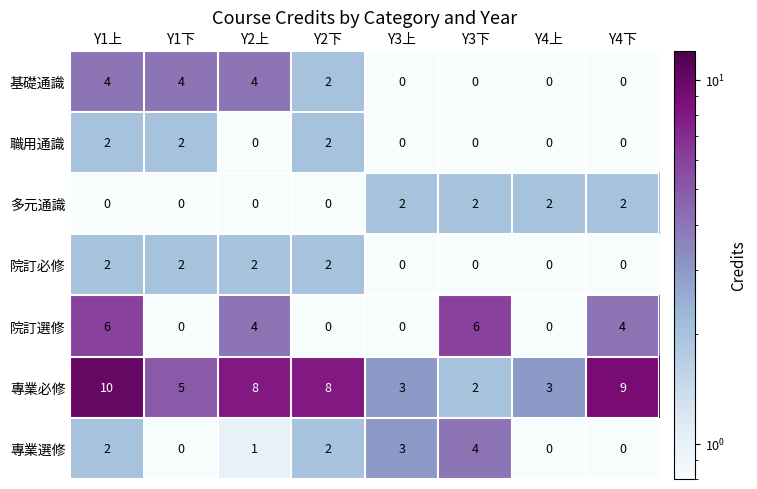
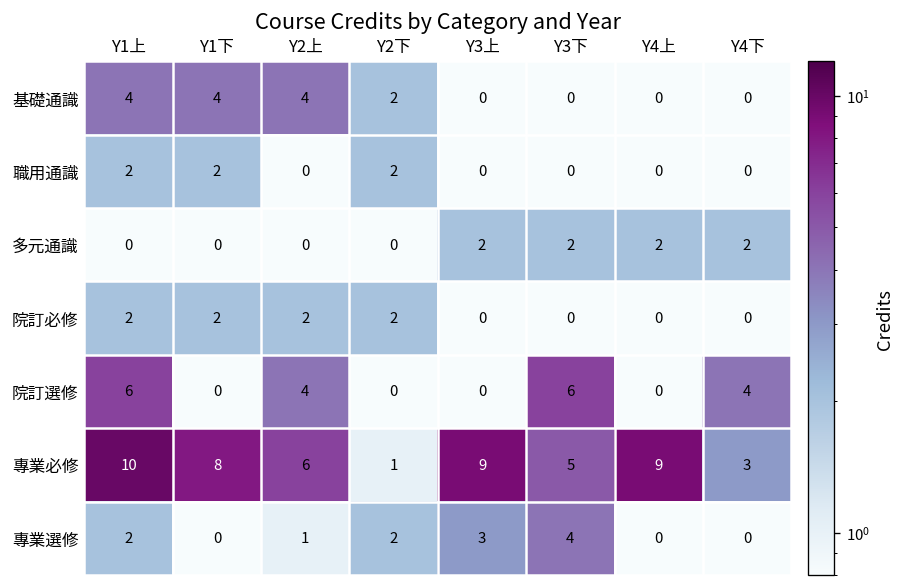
專業必修, Y1下: 5 -> 8
專業必修, Y2上: 8 -> 6
專業必修, Y2下: 8 -> 1
專業必修, Y3上: 3 -> 9
專業必修, Y3下: 2 -> 5
專業必修, Y4上: 3 -> 9
專業必修, Y4下: 9 -> 3
